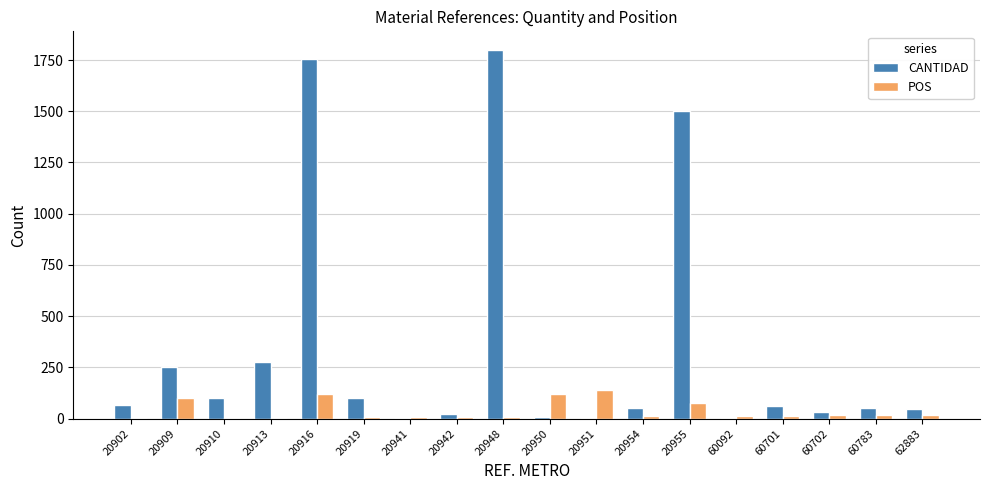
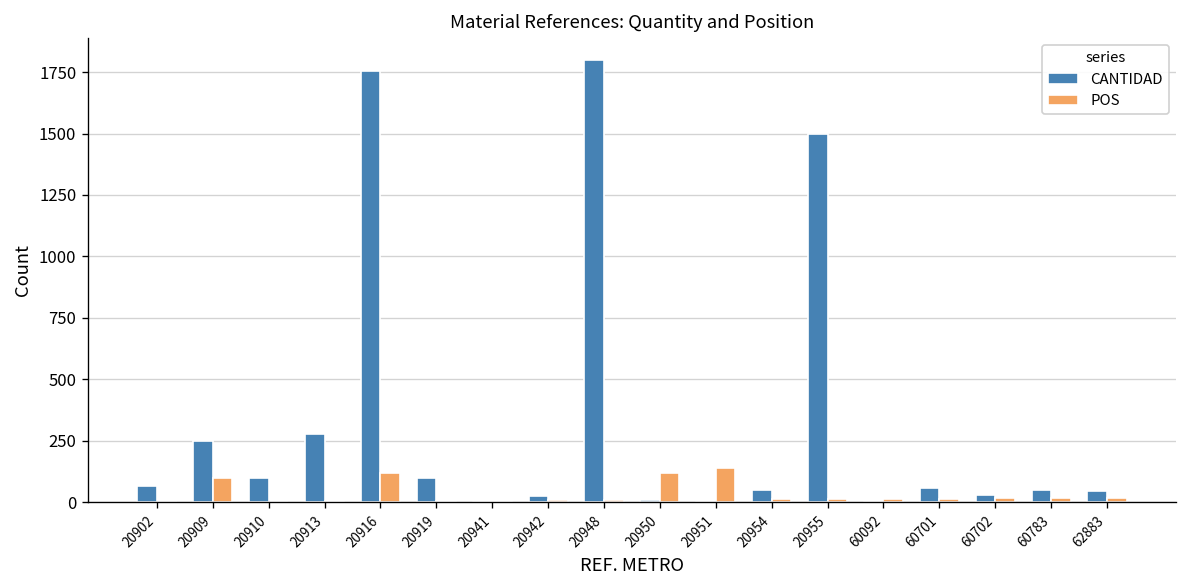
POS, 20955: 80 -> 10
